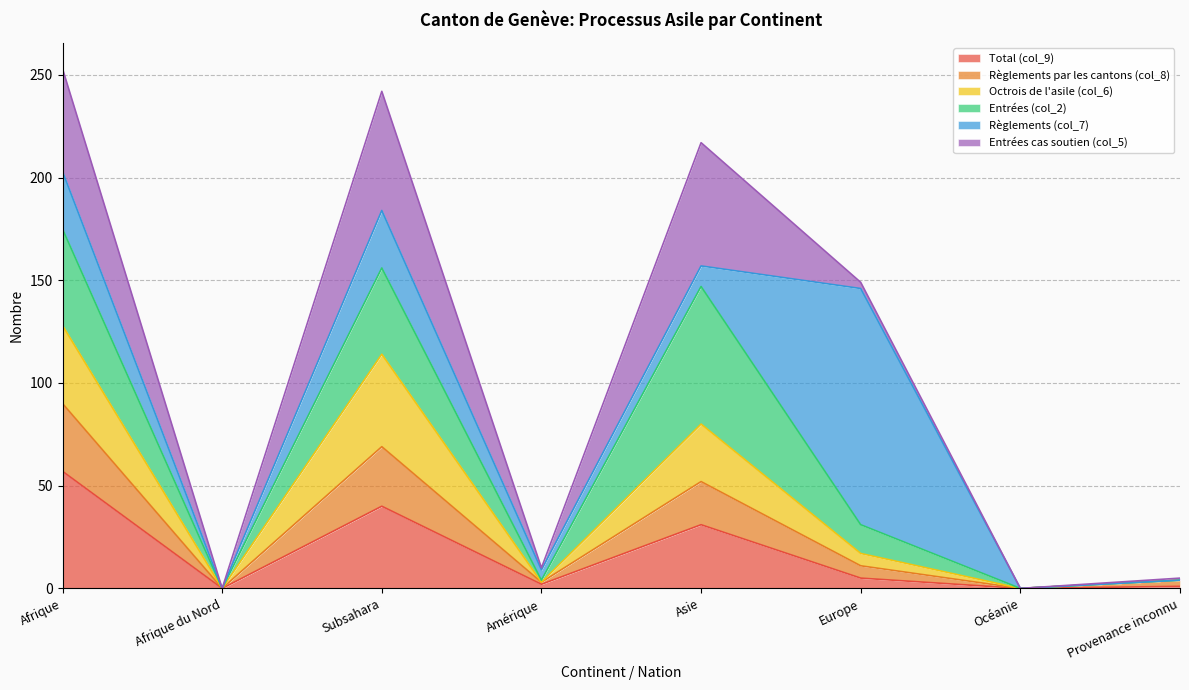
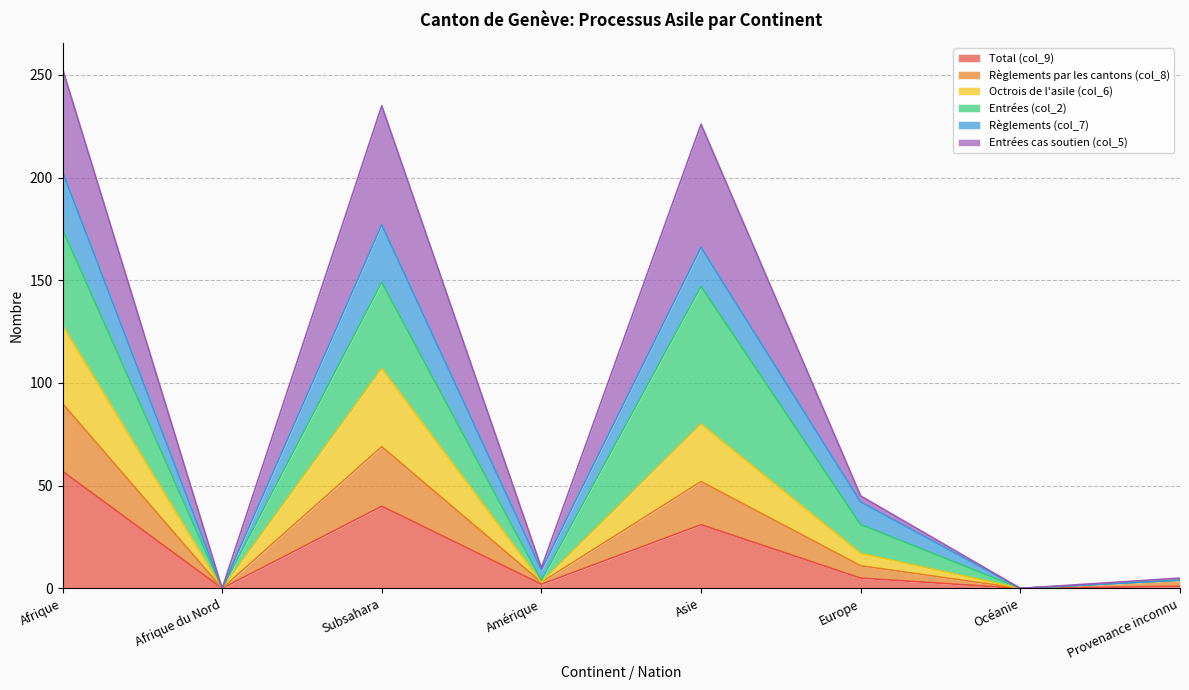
Octrois de l'asile (col_6), Subsahara: 45 -> 38
Règlements (col_7), Asie: 10 -> 19
Règlements (col_7), Europe: 115 -> 11
